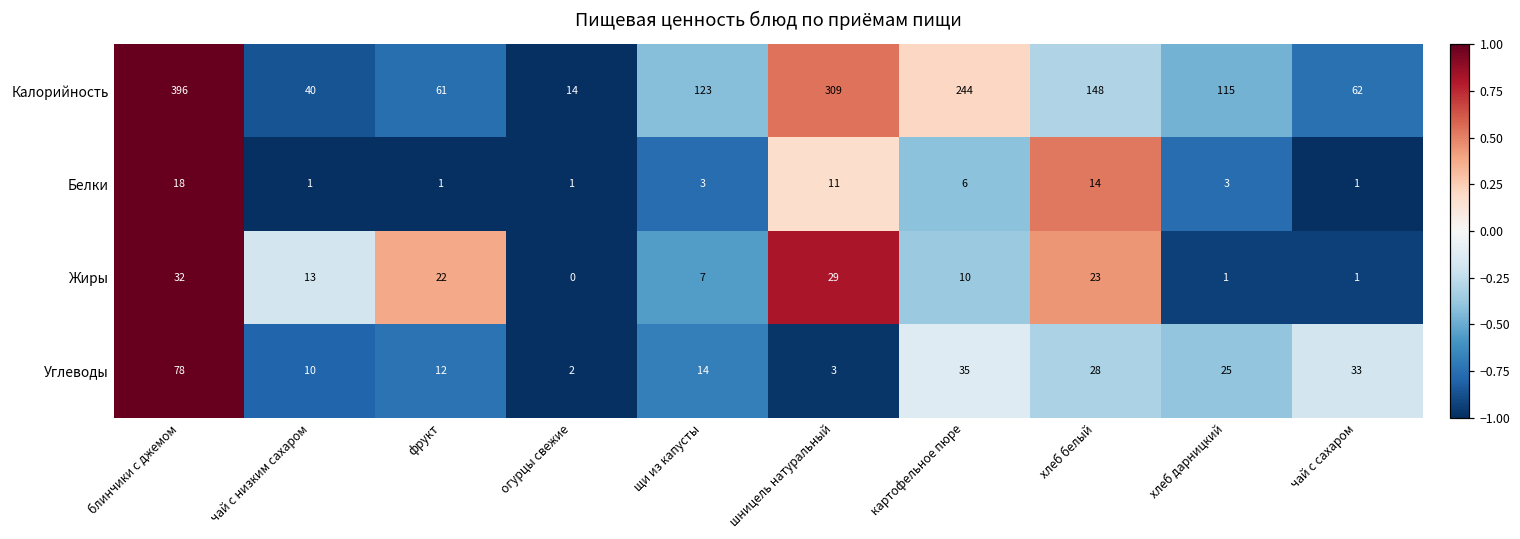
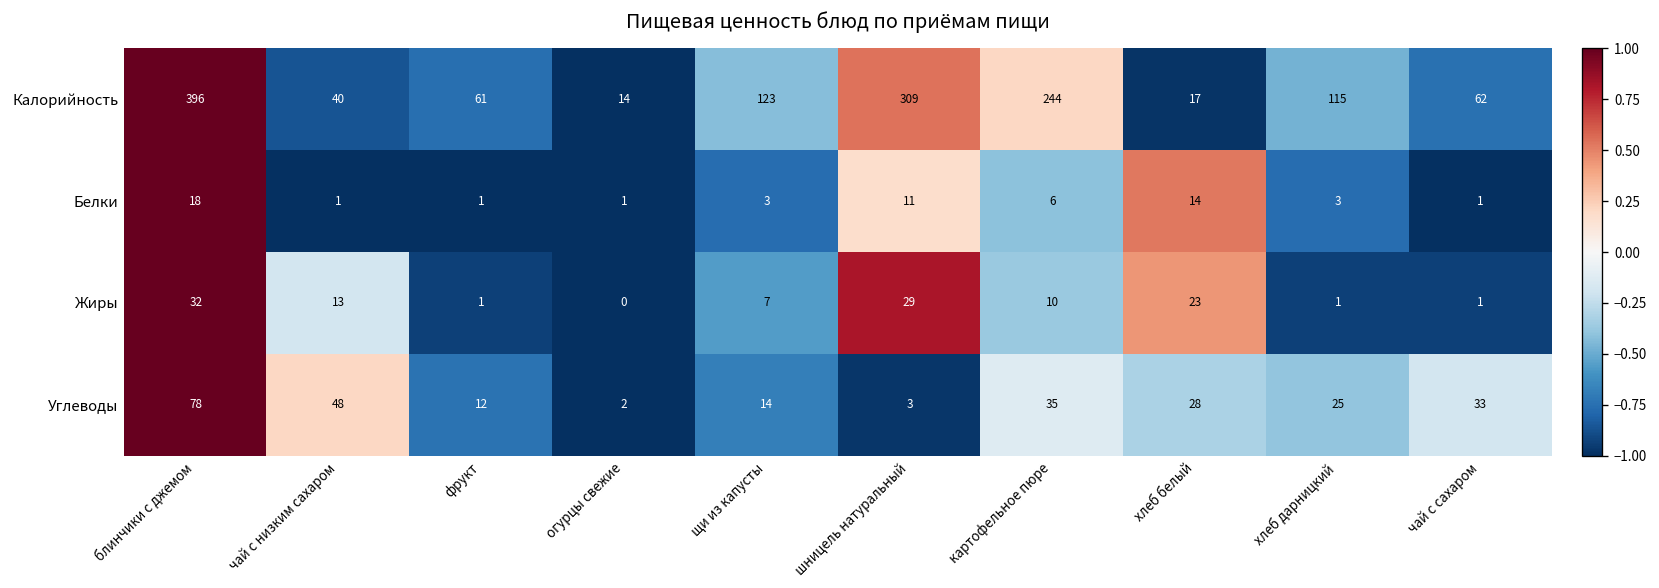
Калорийность, хлеб белый: 148 -> 17
Жиры, фрукт: 22 -> 1
Углеводы, чай с низким сахаром: 10 -> 48
